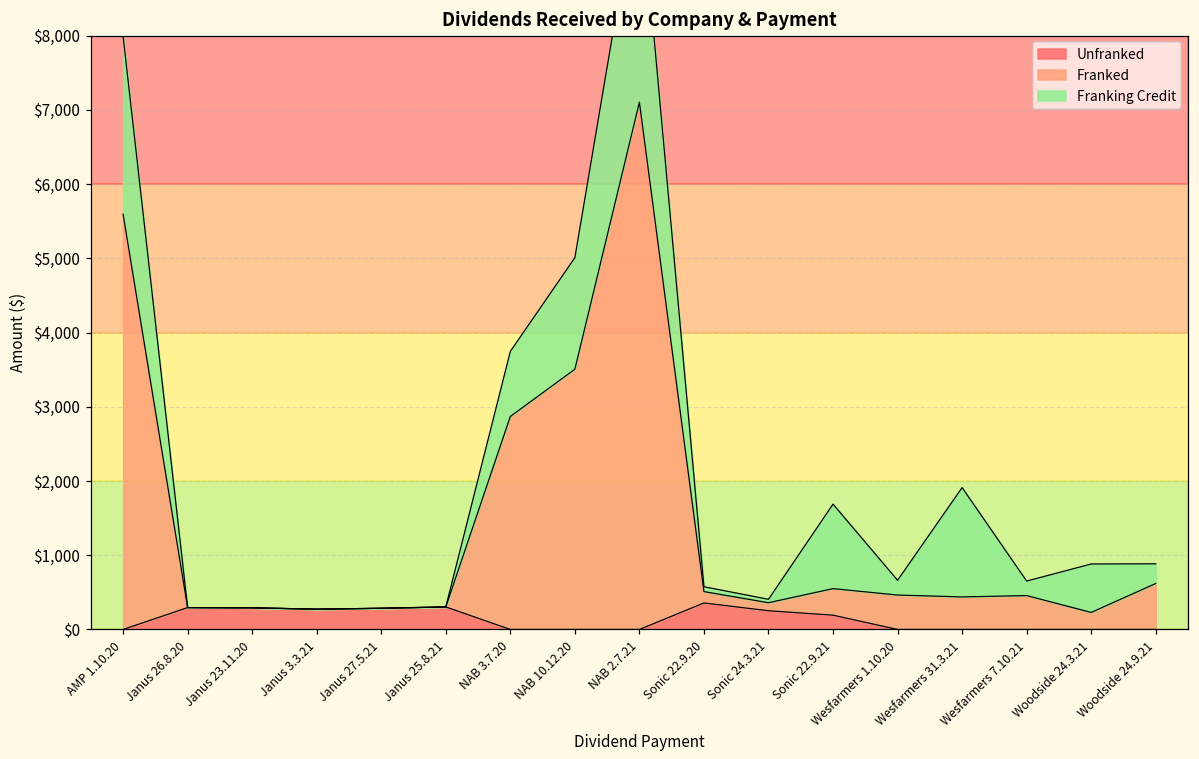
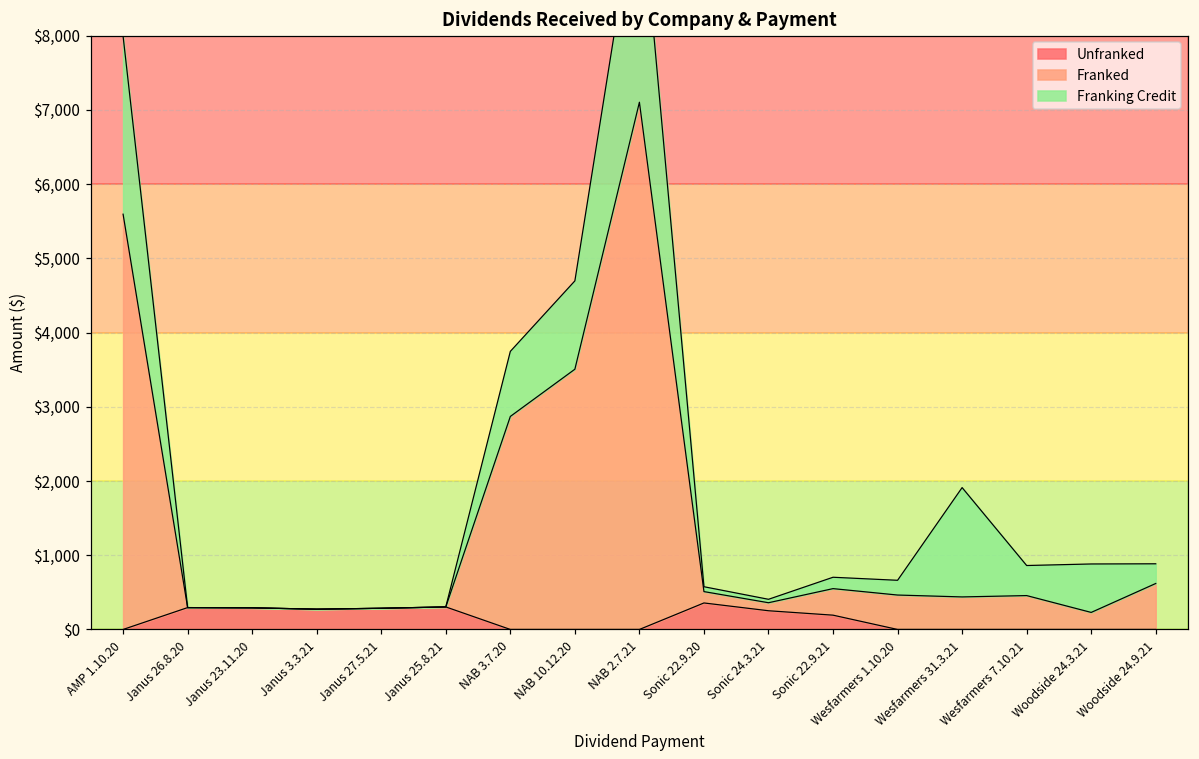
Franking Credit, NAB 10.12.20: $1,500 -> $1,200
Franking Credit, Sonic 22.9.21: $1,100 -> $200
Franking Credit, Wesfarmers 7.10.21: $200 -> $400
